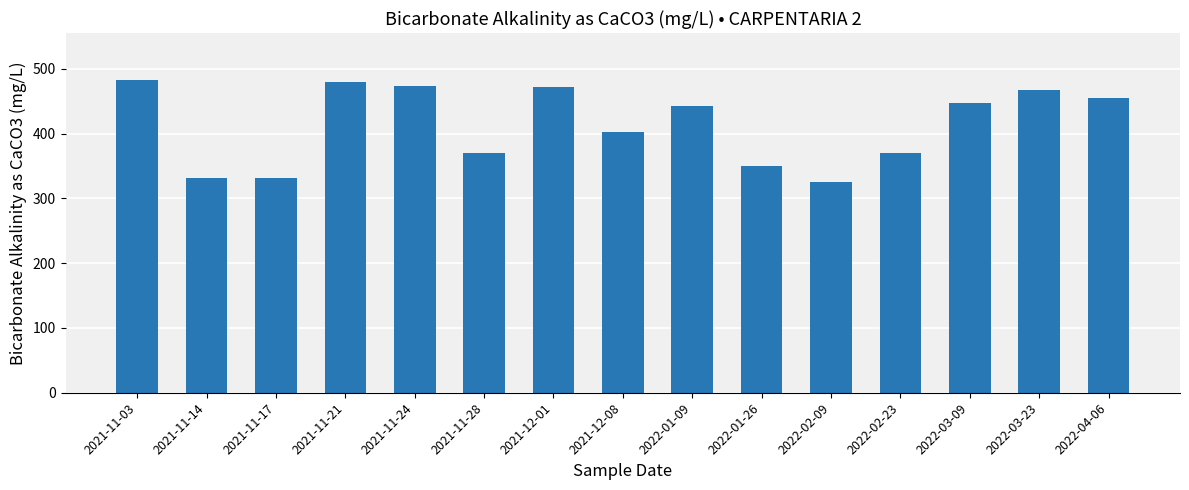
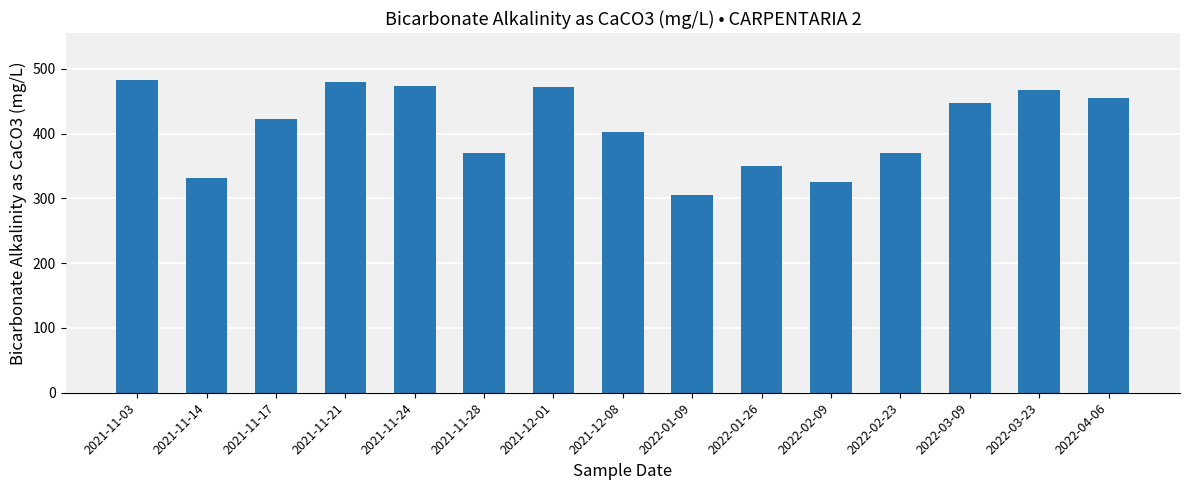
2021-11-17: 330 -> 420
2022-01-09: 440 -> 310
